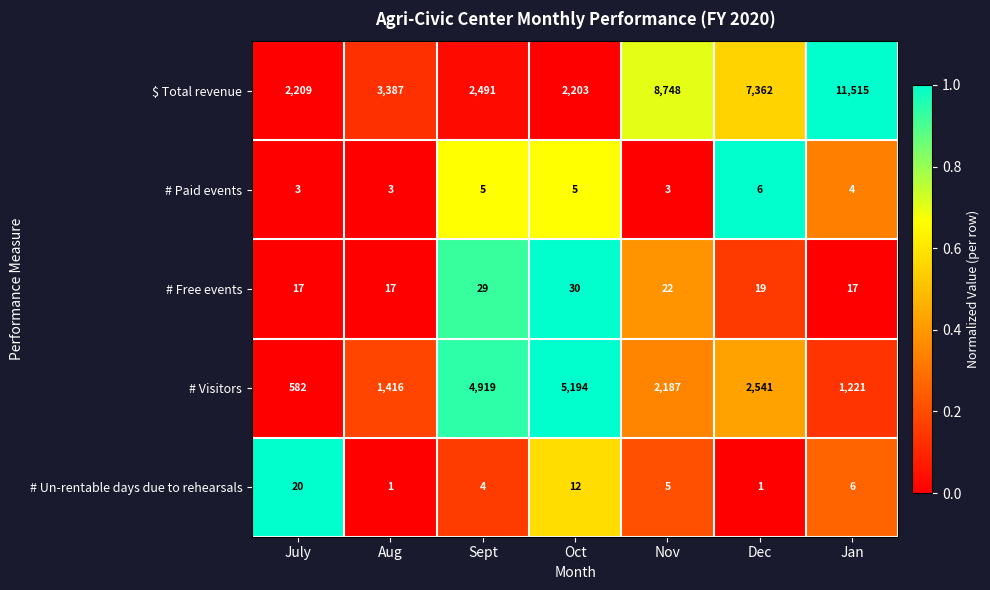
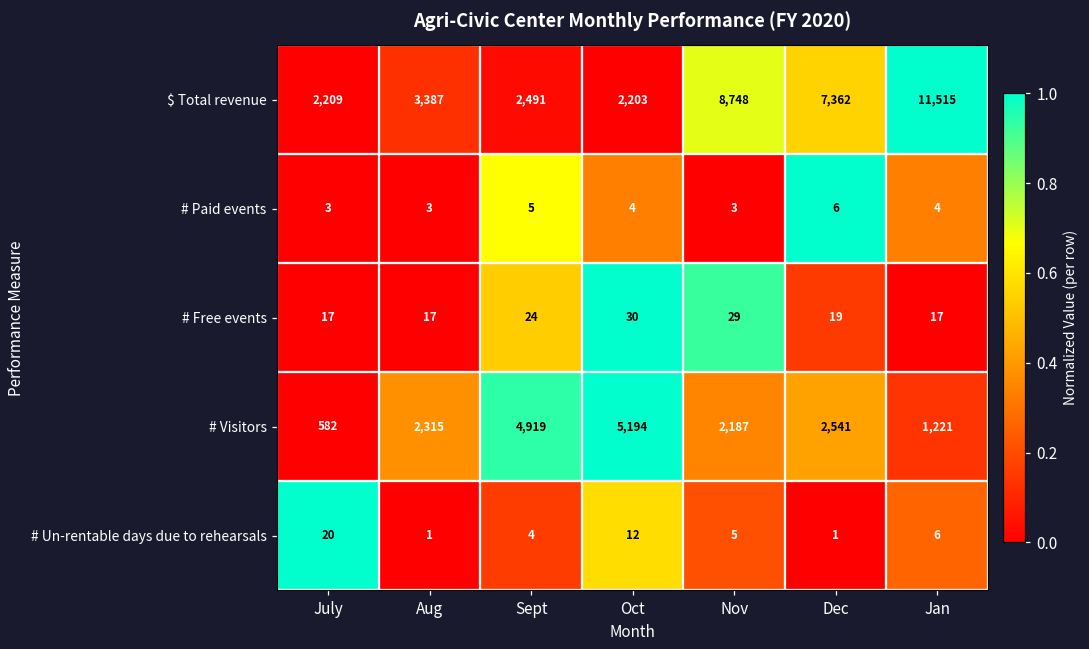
# Paid events, Oct: 5 -> 4
# Free events, Sept: 29 -> 24
# Free events, Nov: 22 -> 29
# Visitors, Aug: 1,416 -> 2,315
